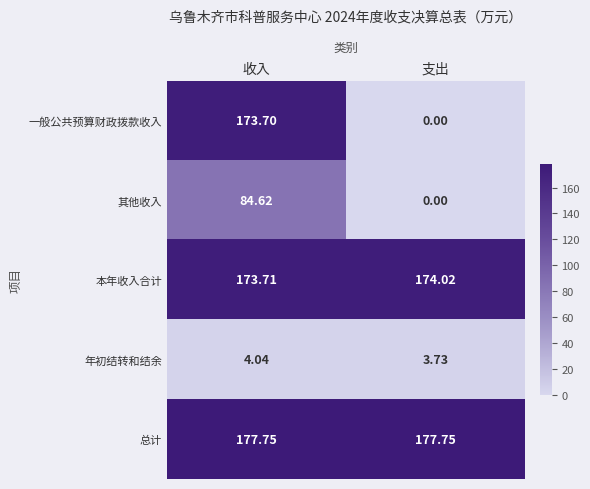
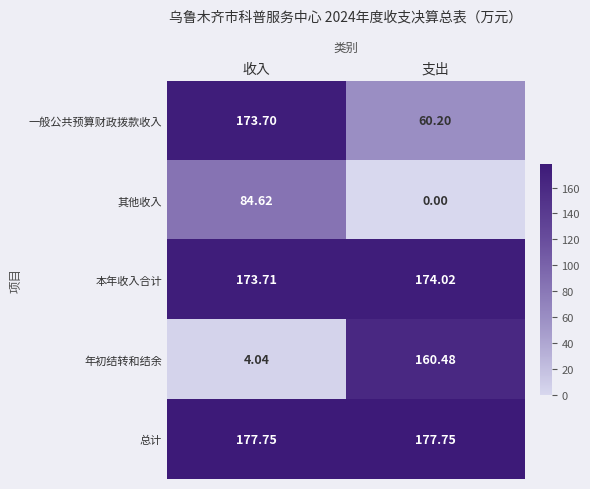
一般公共预算财政拨款收入, 支出: 0.00 -> 60.20
年初结转和结余, 支出: 3.73 -> 160.48
